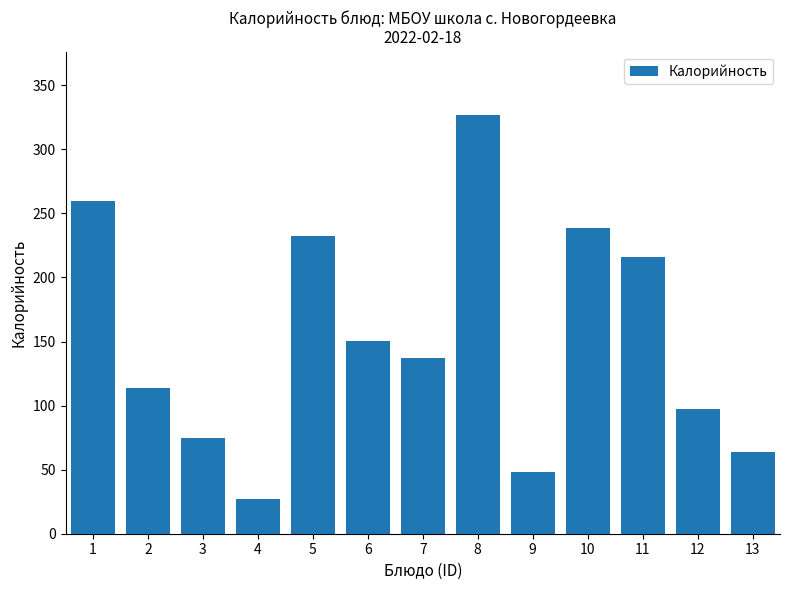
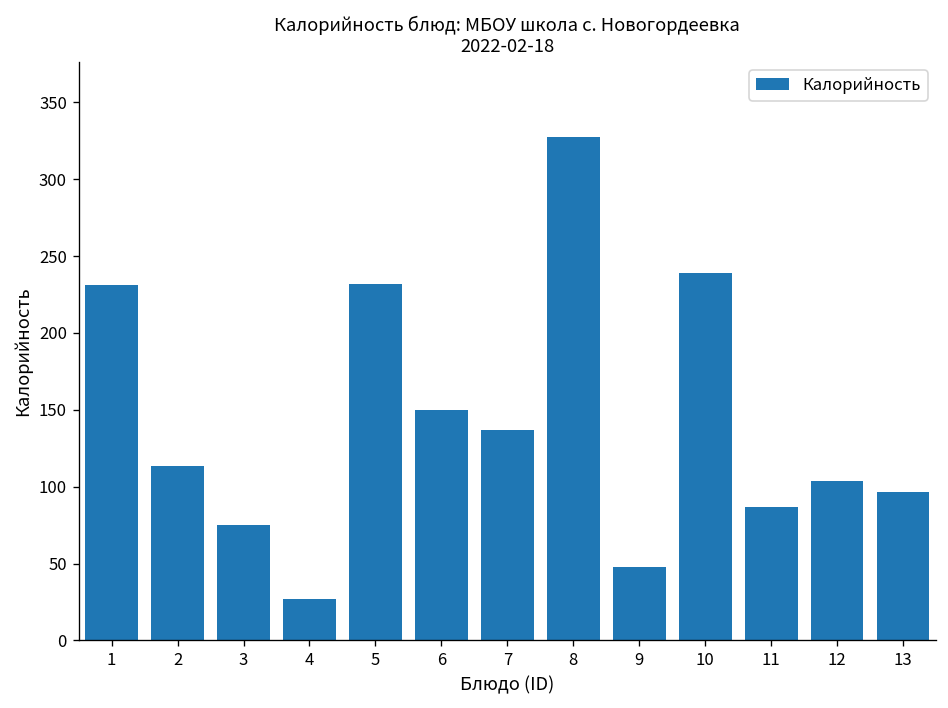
1: 260 -> 231
11: 216 -> 87
12: 97 -> 104
13: 64 -> 97
